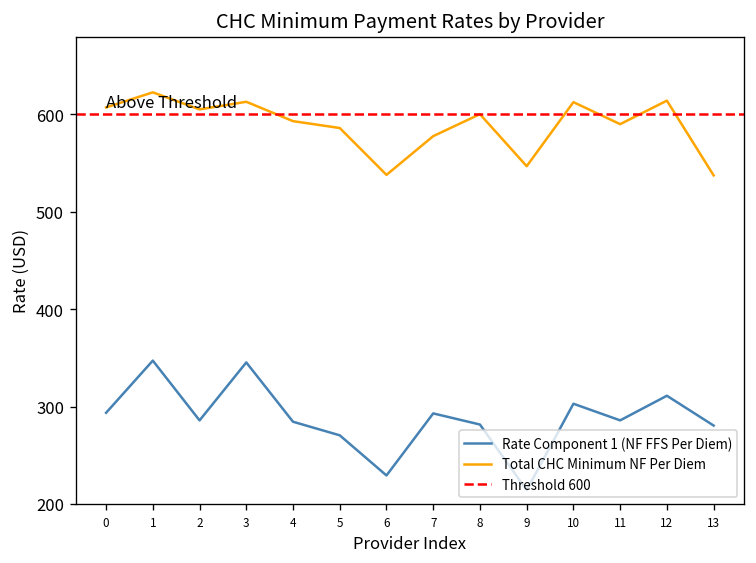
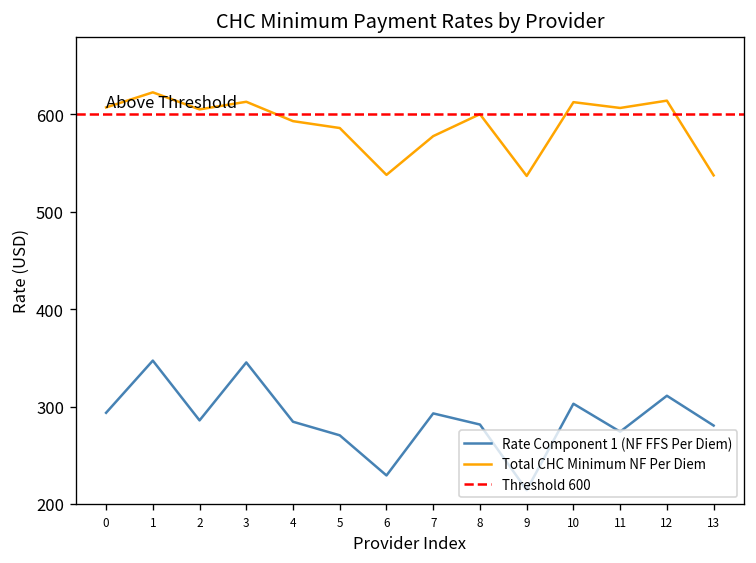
Total CHC Minimum NF Per Diem, 9: 550 -> 540
Rate Component 1 (NF FFS Per Diem), 11: 290 -> 270
Total CHC Minimum NF Per Diem, 11: 590 -> 610
